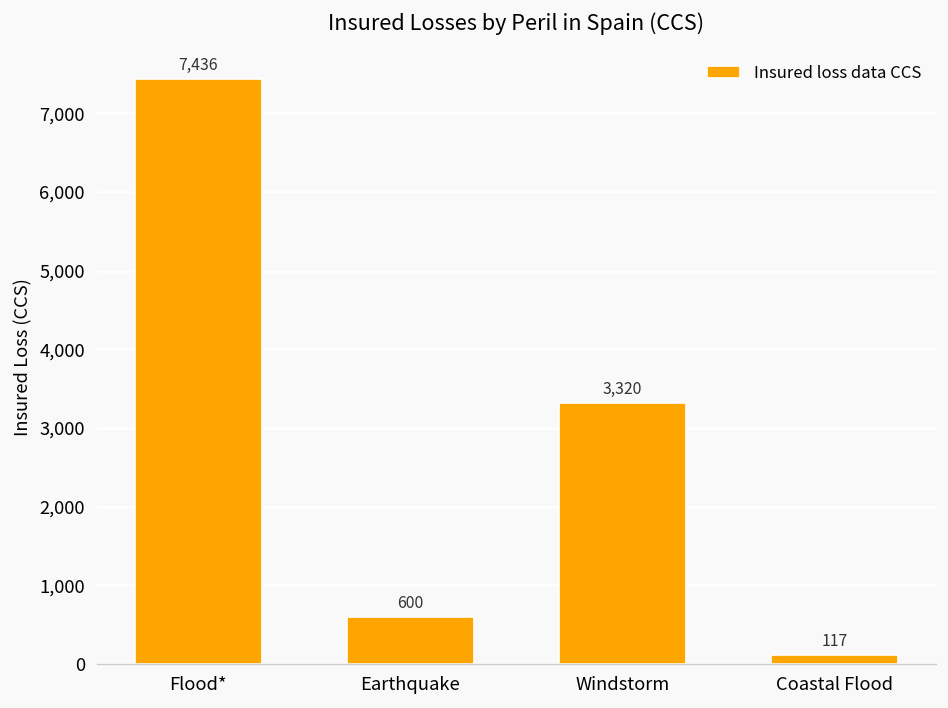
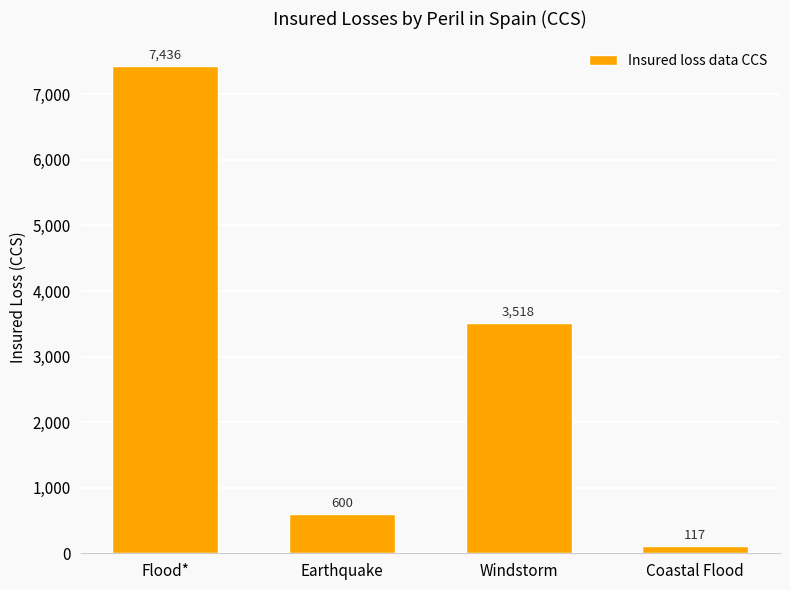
Windstorm: 3,320 -> 3,518
